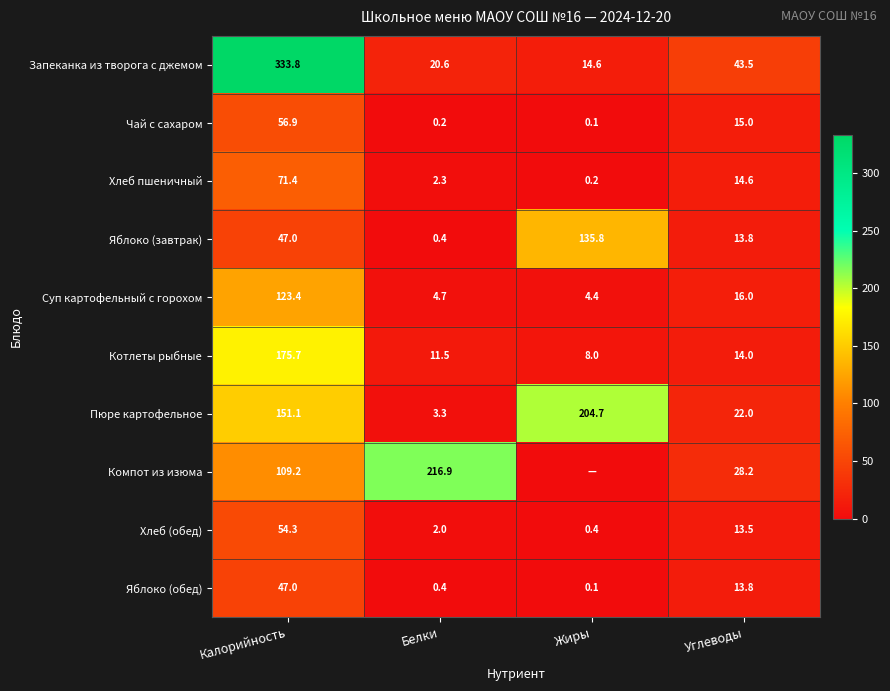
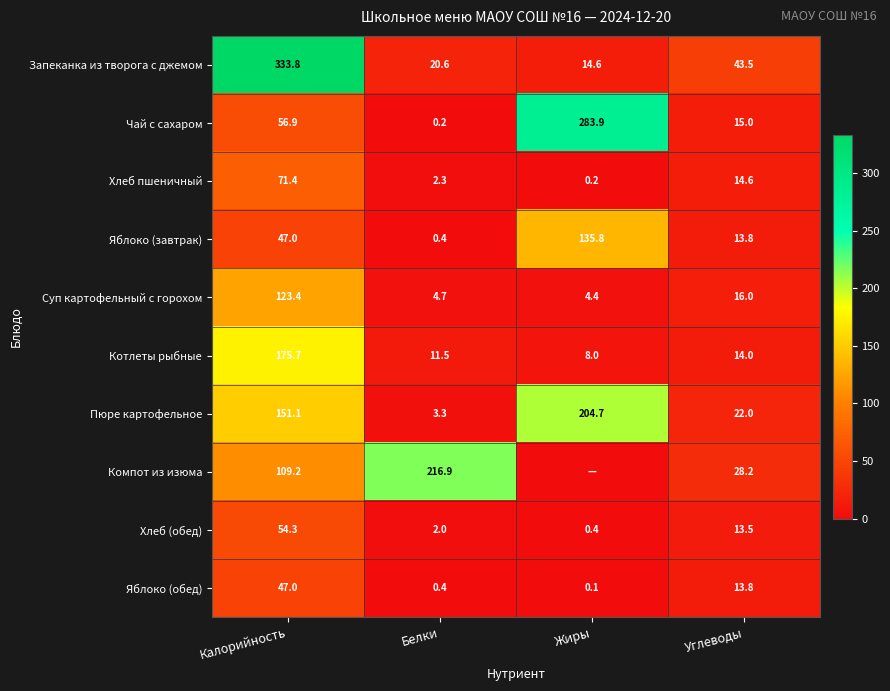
Чай с сахаром, Жиры: 0.1 -> 283.9
